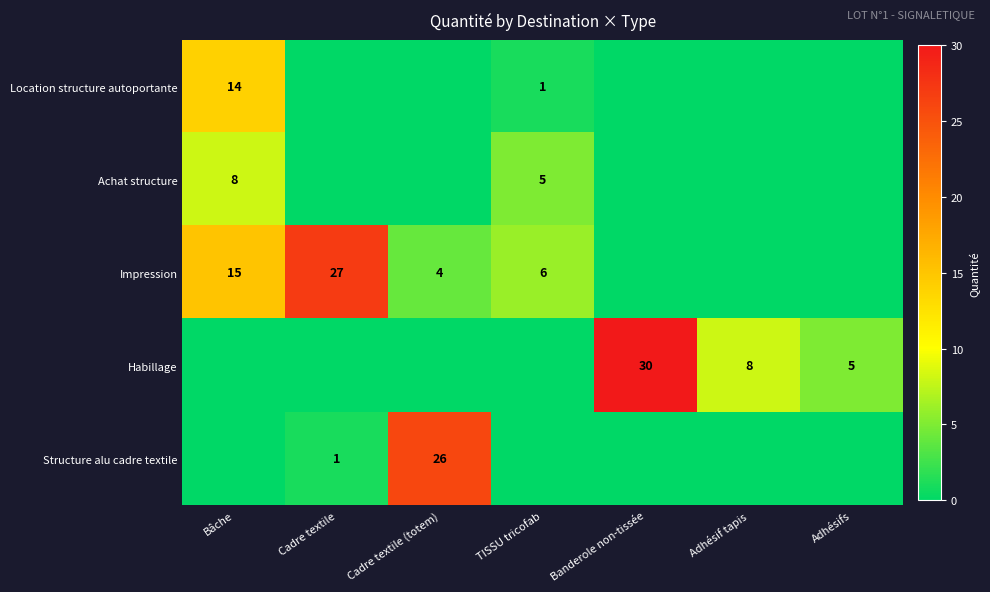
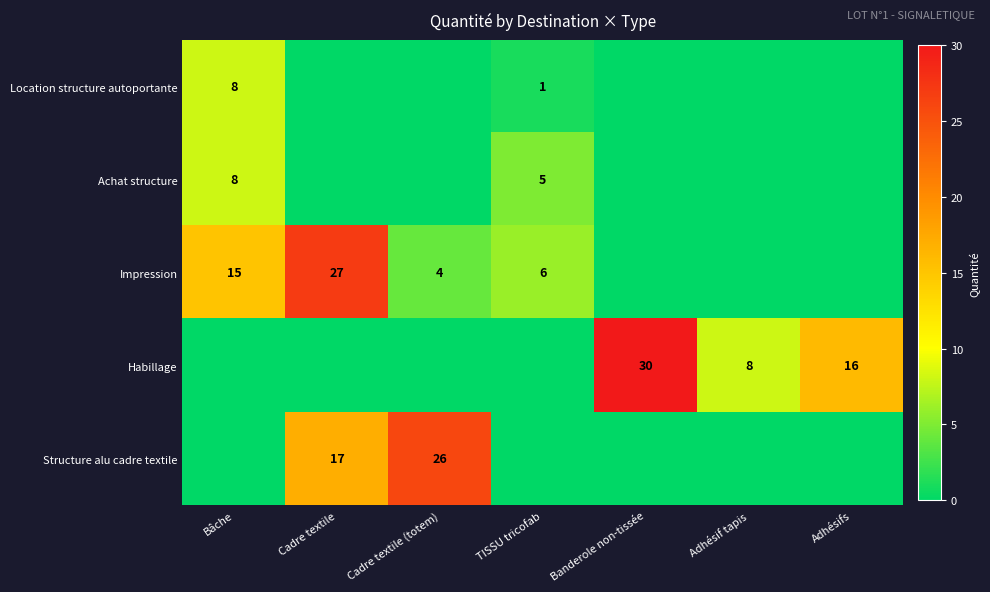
Location structure autoportante, Bâche: 14 -> 8
Habillage, Adhésifs: 5 -> 16
Structure alu cadre textile, Cadre textile: 1 -> 17
